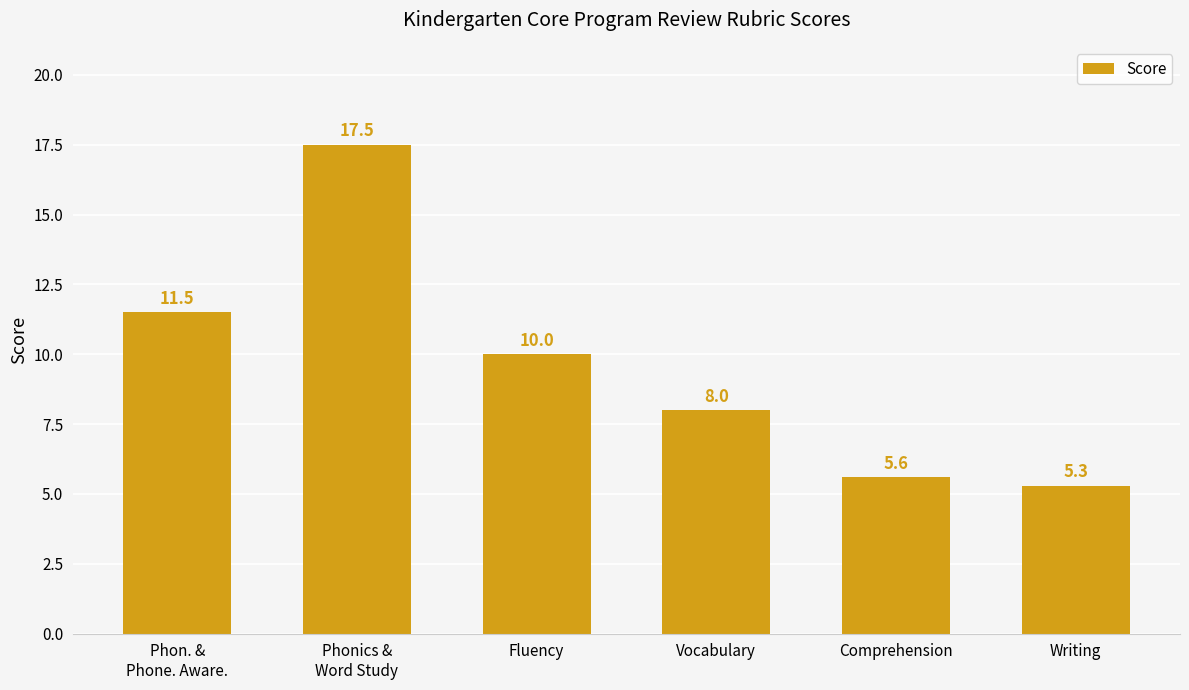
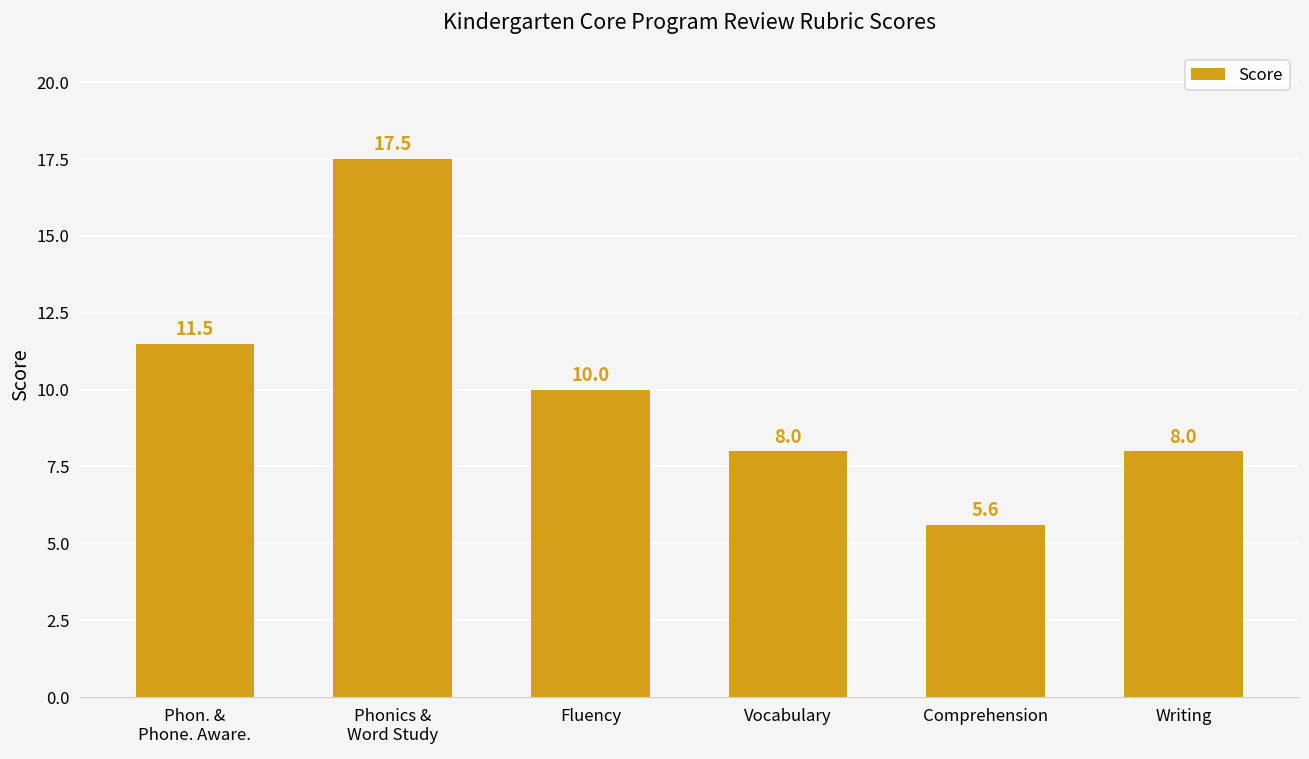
Writing: 5.3 -> 8.0
